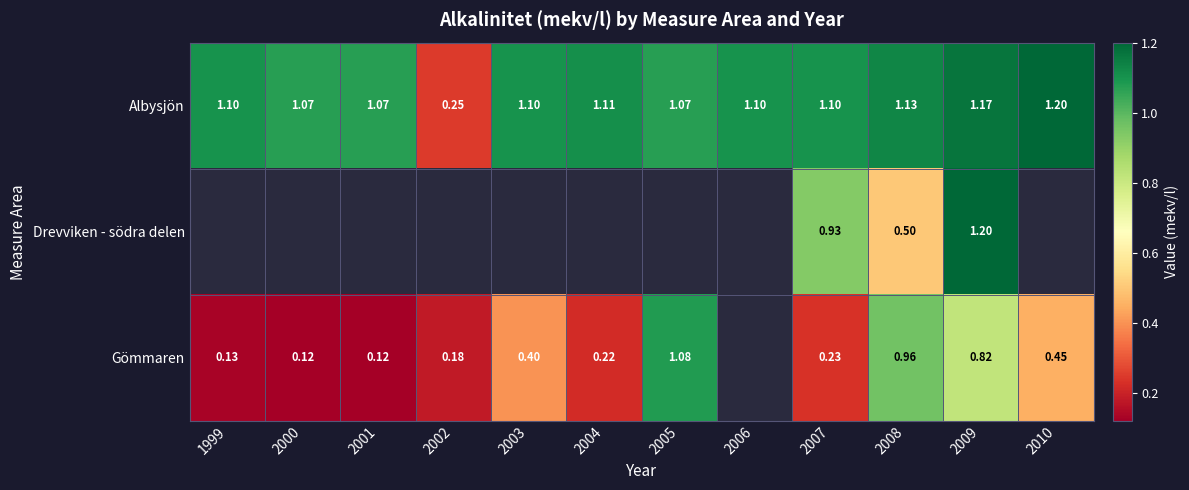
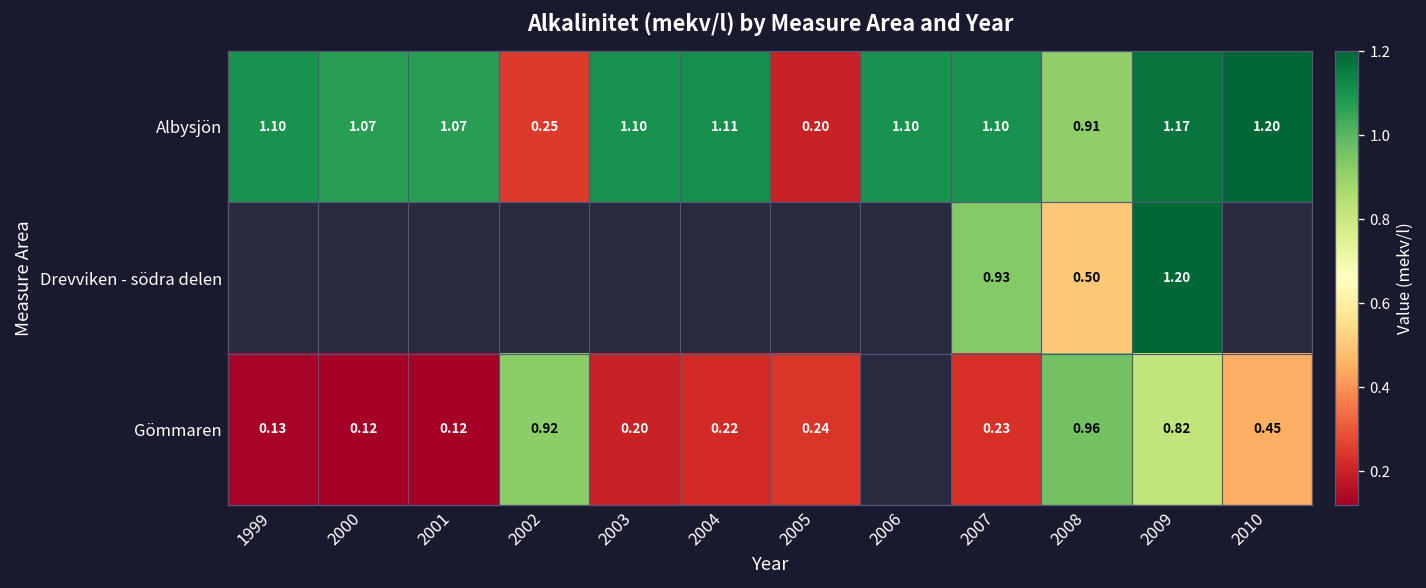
Albysjön, 2005: 1.07 -> 0.20
Albysjön, 2008: 1.13 -> 0.91
Gömmaren, 2002: 0.18 -> 0.92
Gömmaren, 2003: 0.40 -> 0.20
Gömmaren, 2005: 1.08 -> 0.24
